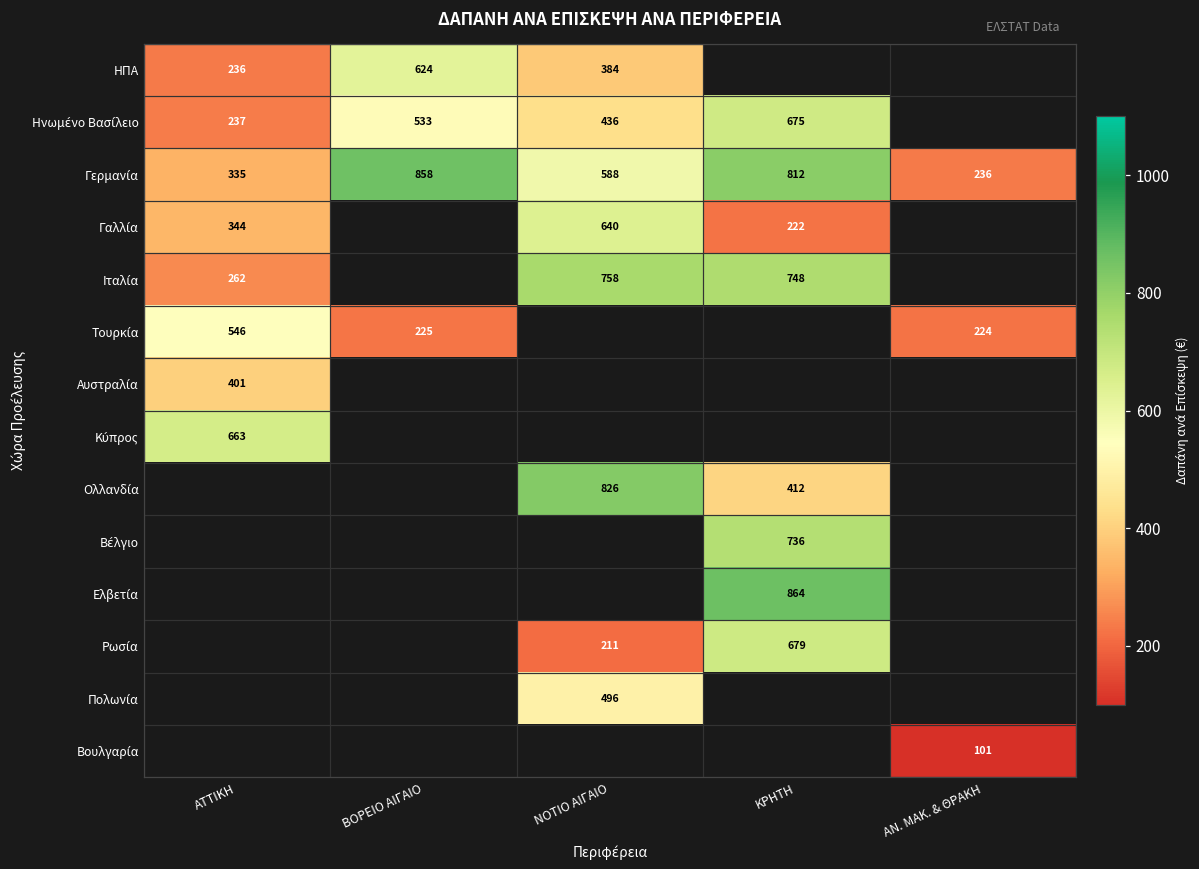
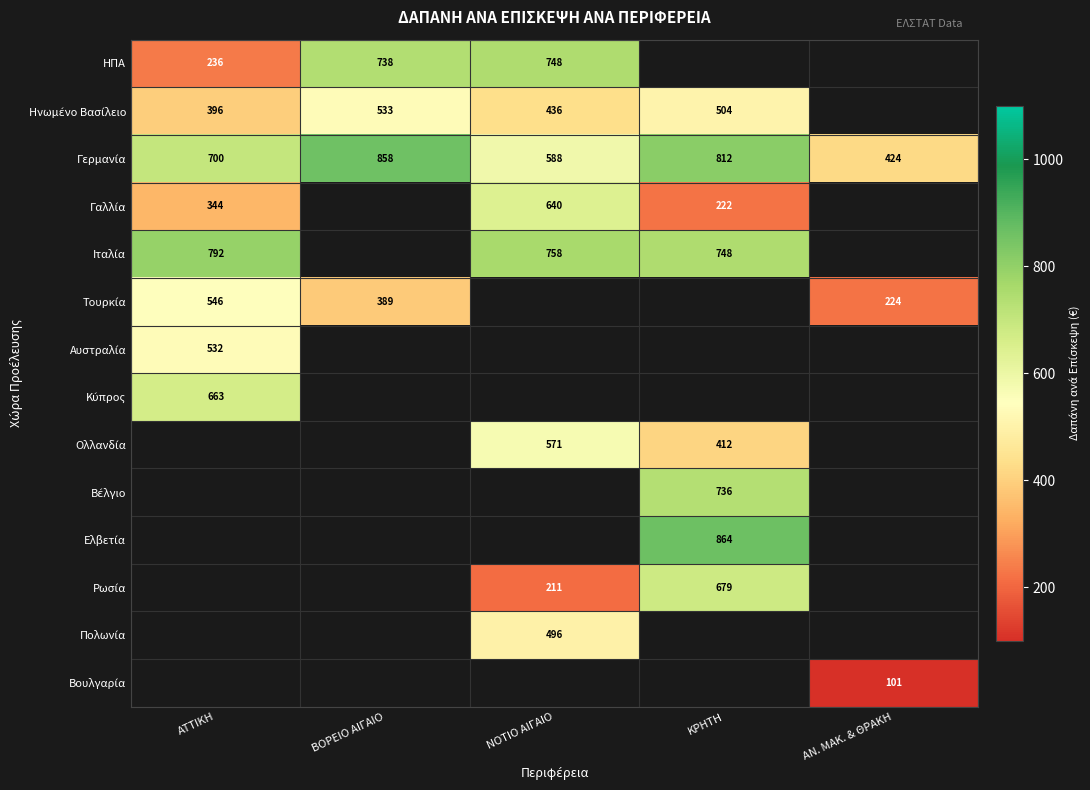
ΗΠΑ, ΒΟΡΕΙΟ ΑΙΓΑΙΟ: 624 -> 738
ΗΠΑ, ΝΟΤΙΟ ΑΙΓΑΙΟ: 384 -> 748
Ηνωμένο Βασίλειο, ΑΤΤΙΚΗ: 237 -> 396
Ηνωμένο Βασίλειο, ΚΡΗΤΗ: 675 -> 504
Γερμανία, ΑΤΤΙΚΗ: 335 -> 700
Γερμανία, ΑΝ. ΜΑΚ. & ΘΡΑΚΗ: 236 -> 424
Ιταλία, ΑΤΤΙΚΗ: 262 -> 792
Τουρκία, ΒΟΡΕΙΟ ΑΙΓΑΙΟ: 225 -> 389
Αυστραλία, ΑΤΤΙΚΗ: 401 -> 532
Ολλανδία, ΝΟΤΙΟ ΑΙΓΑΙΟ: 826 -> 571
